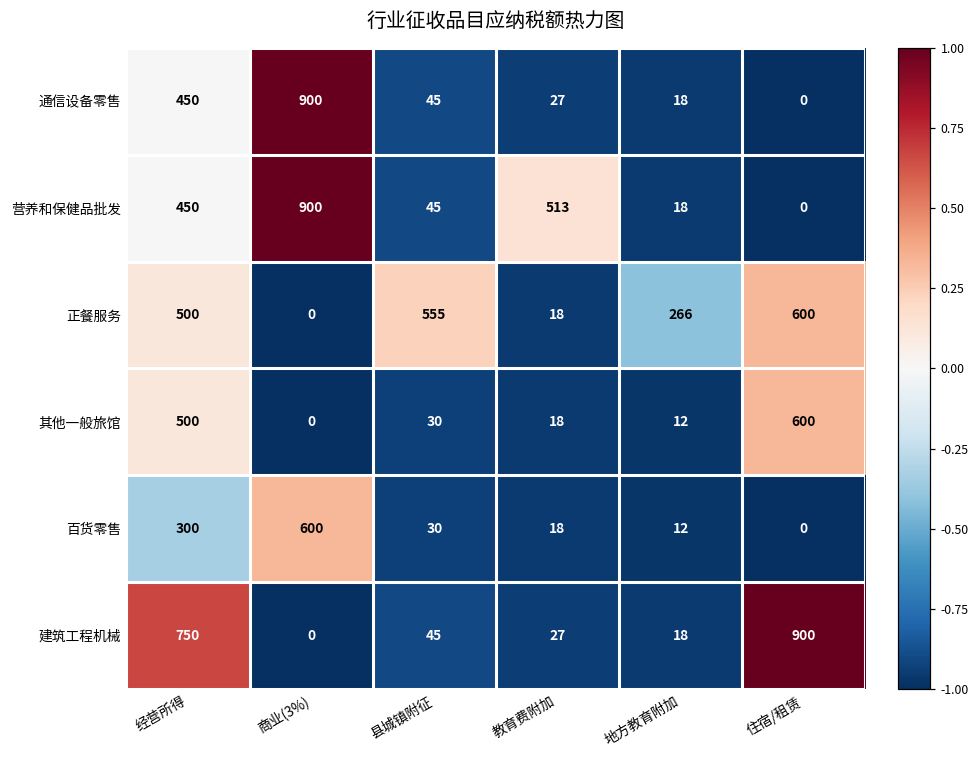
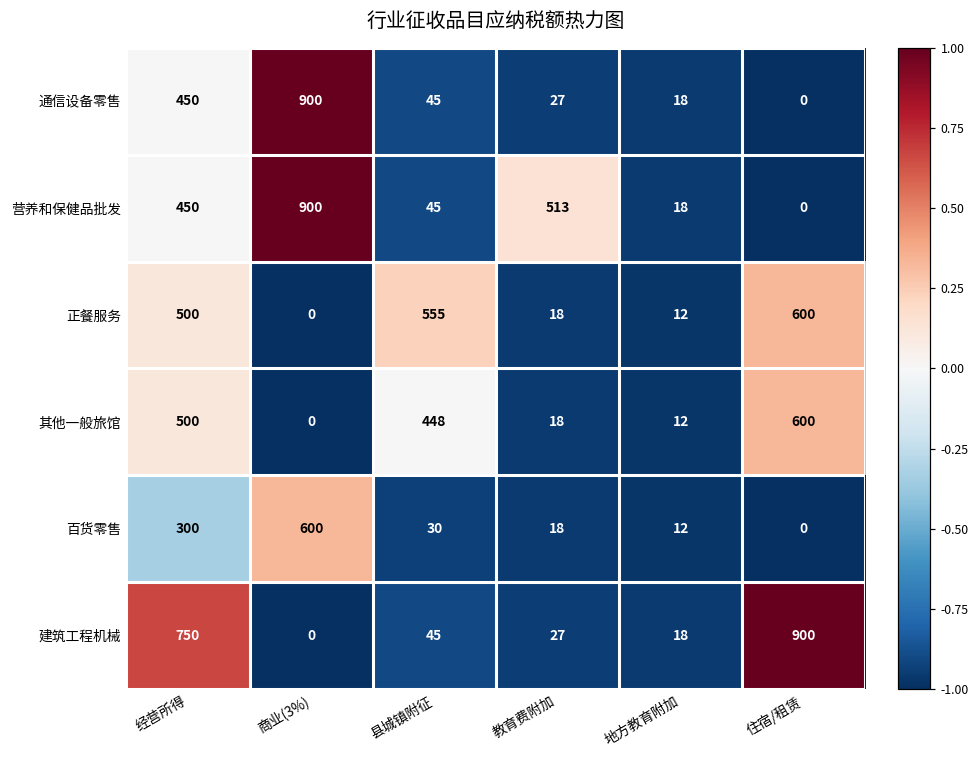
正餐服务, 地方教育附加: 266 -> 12
其他一般旅馆, 县城镇附征: 30 -> 448
